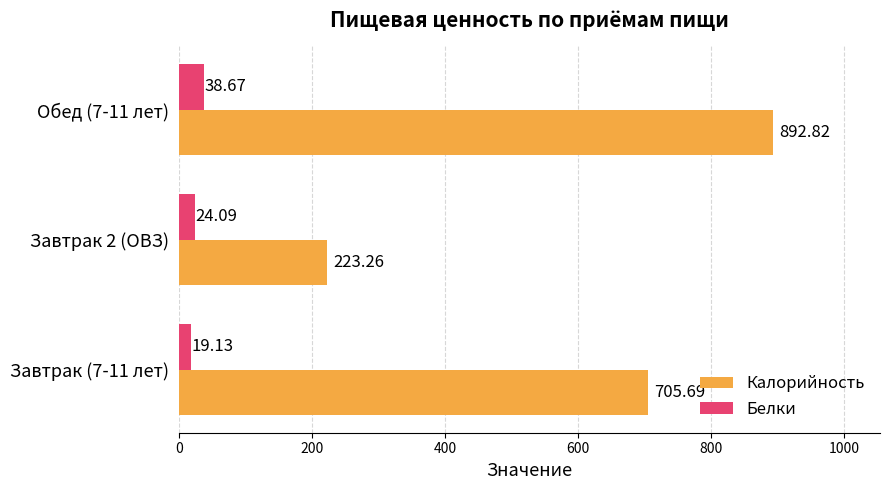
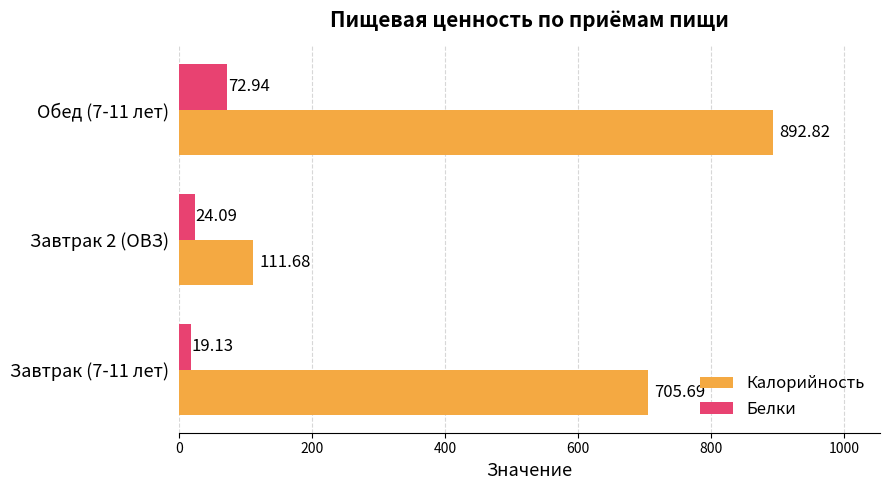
Белки, Обед (7-11 лет): 38.67 -> 72.94
Калорийность, Завтрак 2 (ОВЗ): 223.26 -> 111.68
